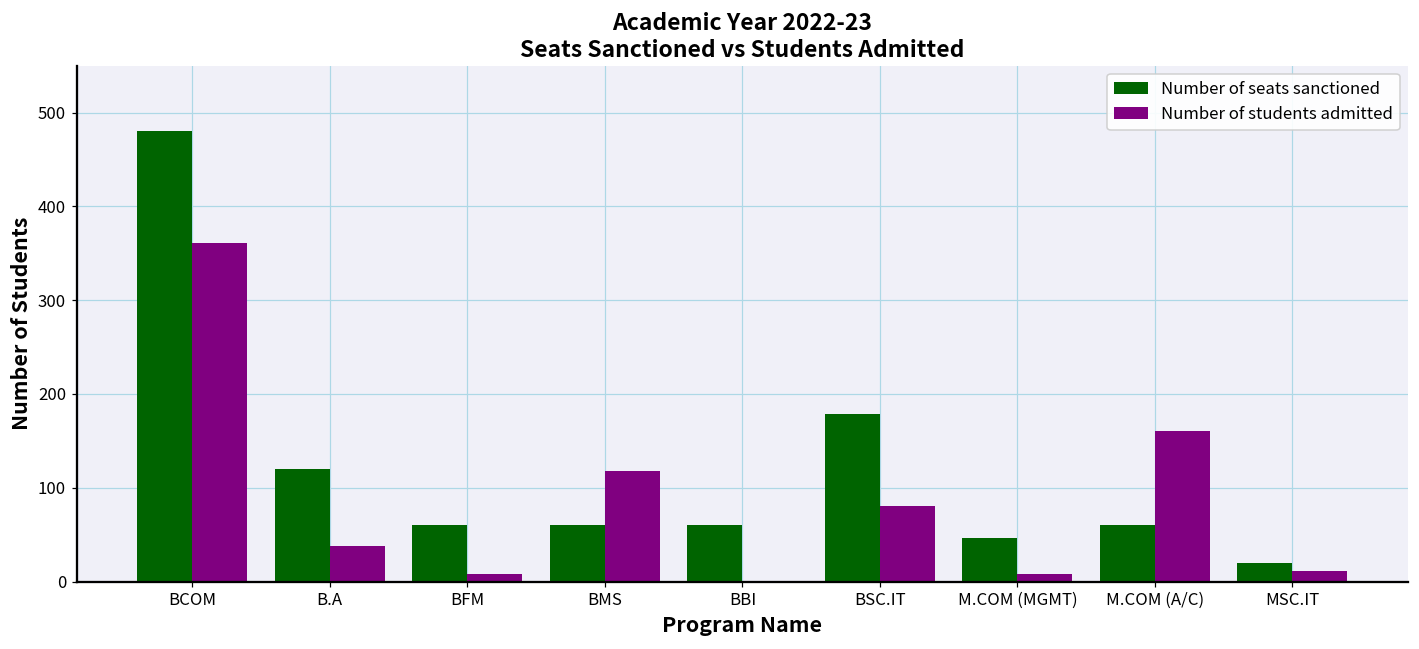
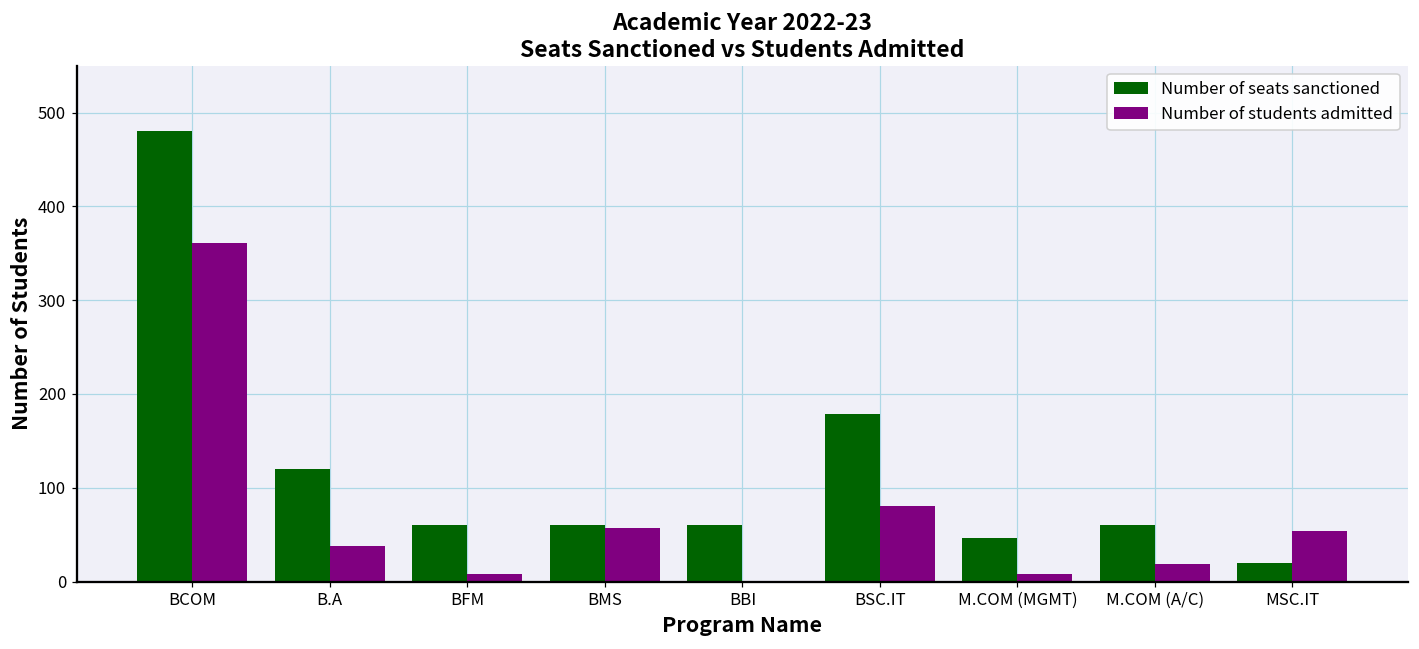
Number of students admitted, BMS: 120 -> 60
Number of students admitted, M.COM (A/C): 160 -> 20
Number of students admitted, MSC.IT: 10 -> 50
